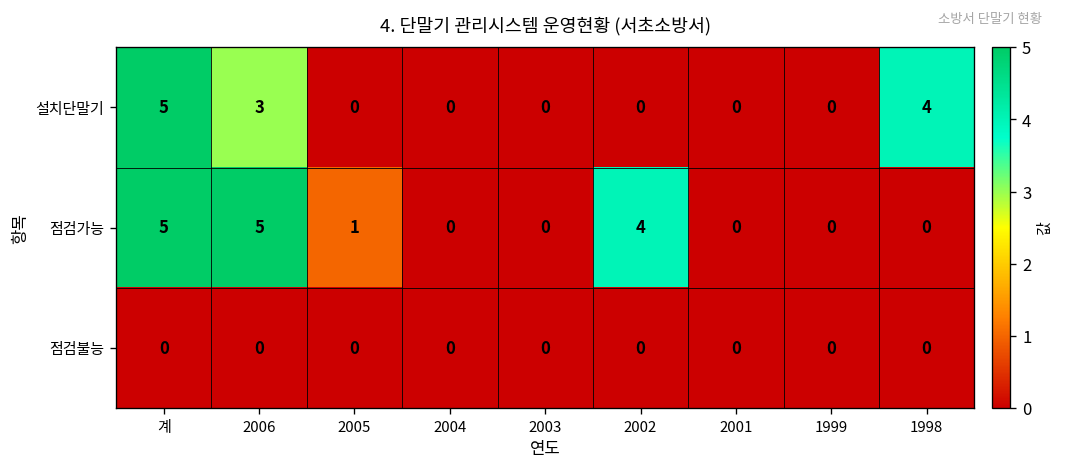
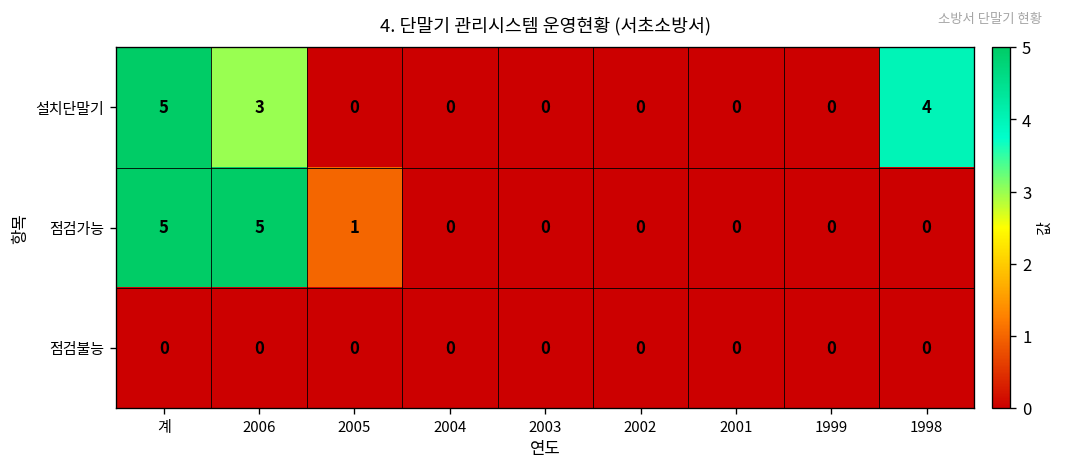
점검가능, 2002: 4 -> 0
